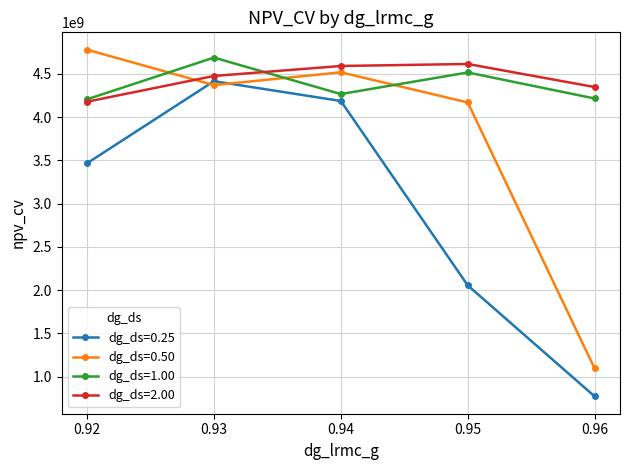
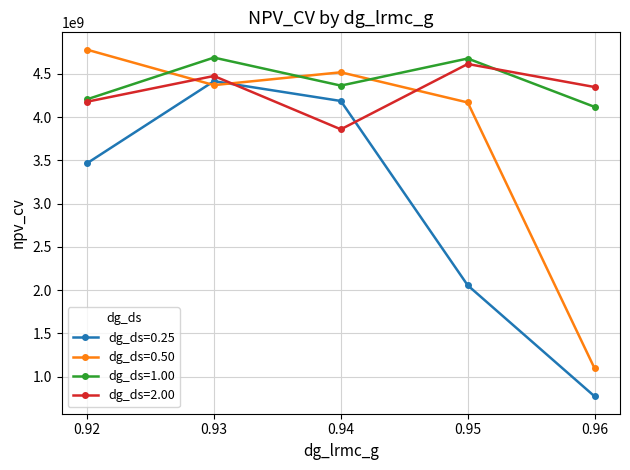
dg_ds=1.00, 0.94: 4300000000 -> 4400000000
dg_ds=2.00, 0.94: 4600000000 -> 3900000000
dg_ds=1.00, 0.95: 4500000000 -> 4700000000
dg_ds=1.00, 0.96: 4200000000 -> 4100000000
